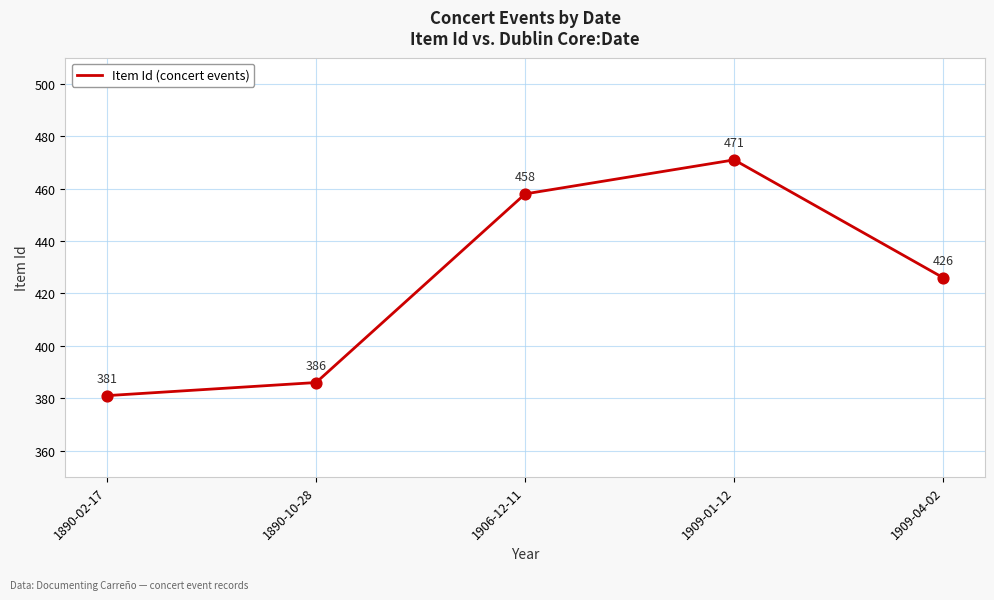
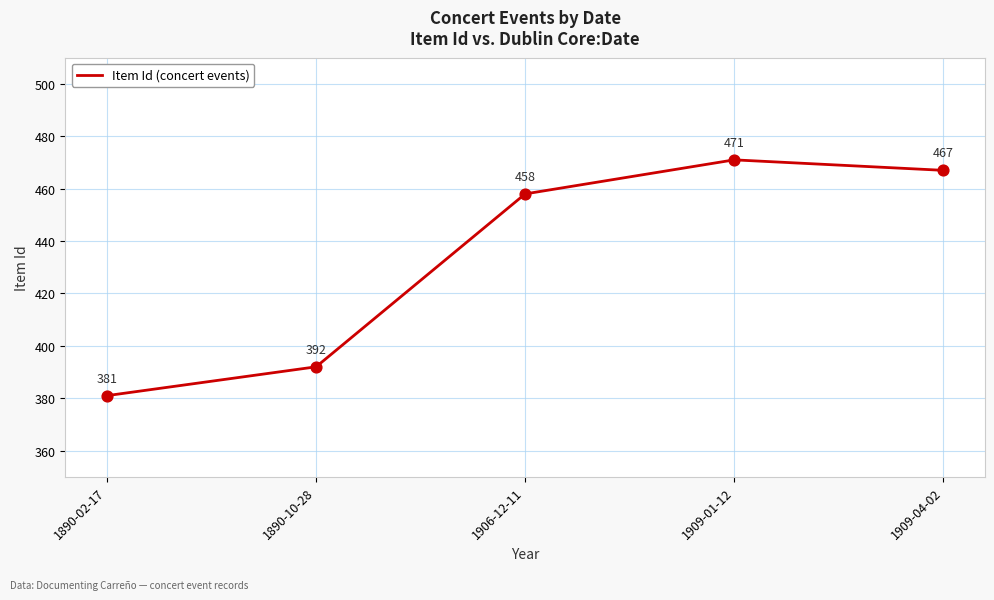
1890-10-28: 386 -> 392
1909-04-02: 426 -> 467
